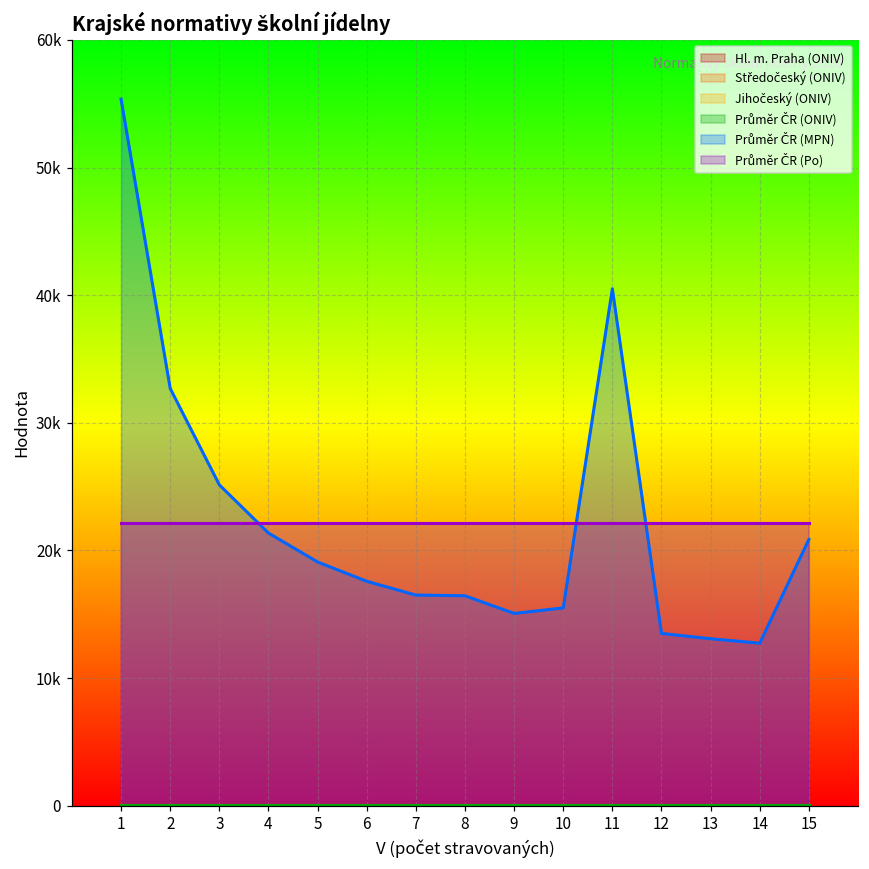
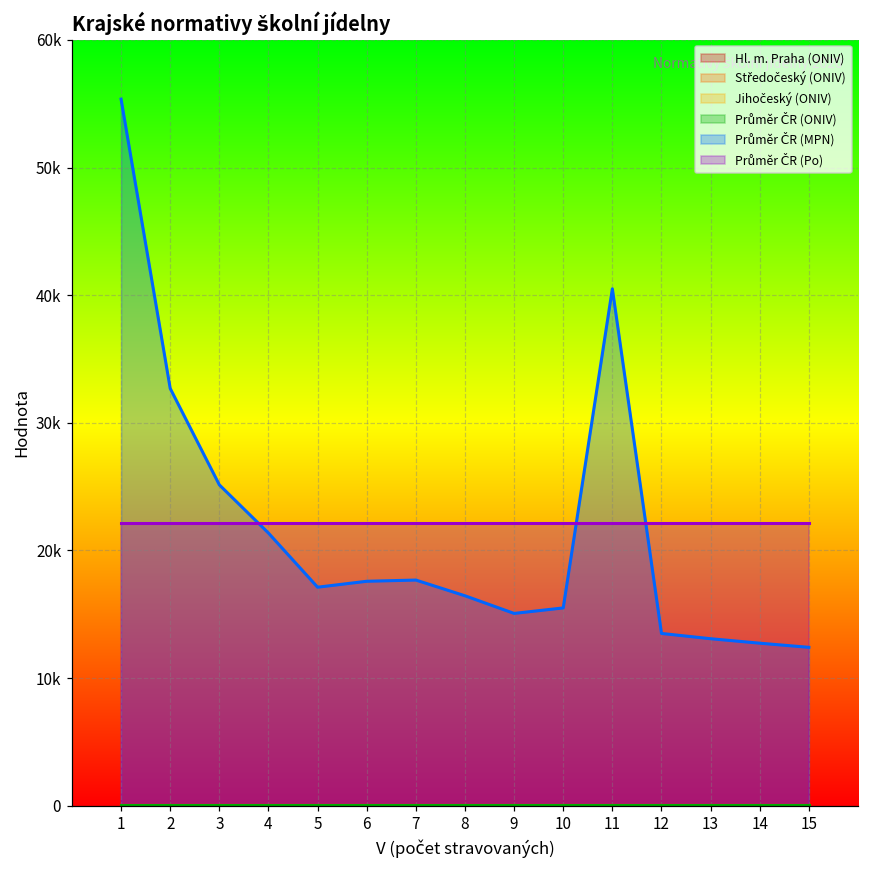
Průměr ČR (MPN), 5: 19100 -> 17100
Průměr ČR (MPN), 7: 16500 -> 17700
Průměr ČR (MPN), 15: 20900 -> 12400
